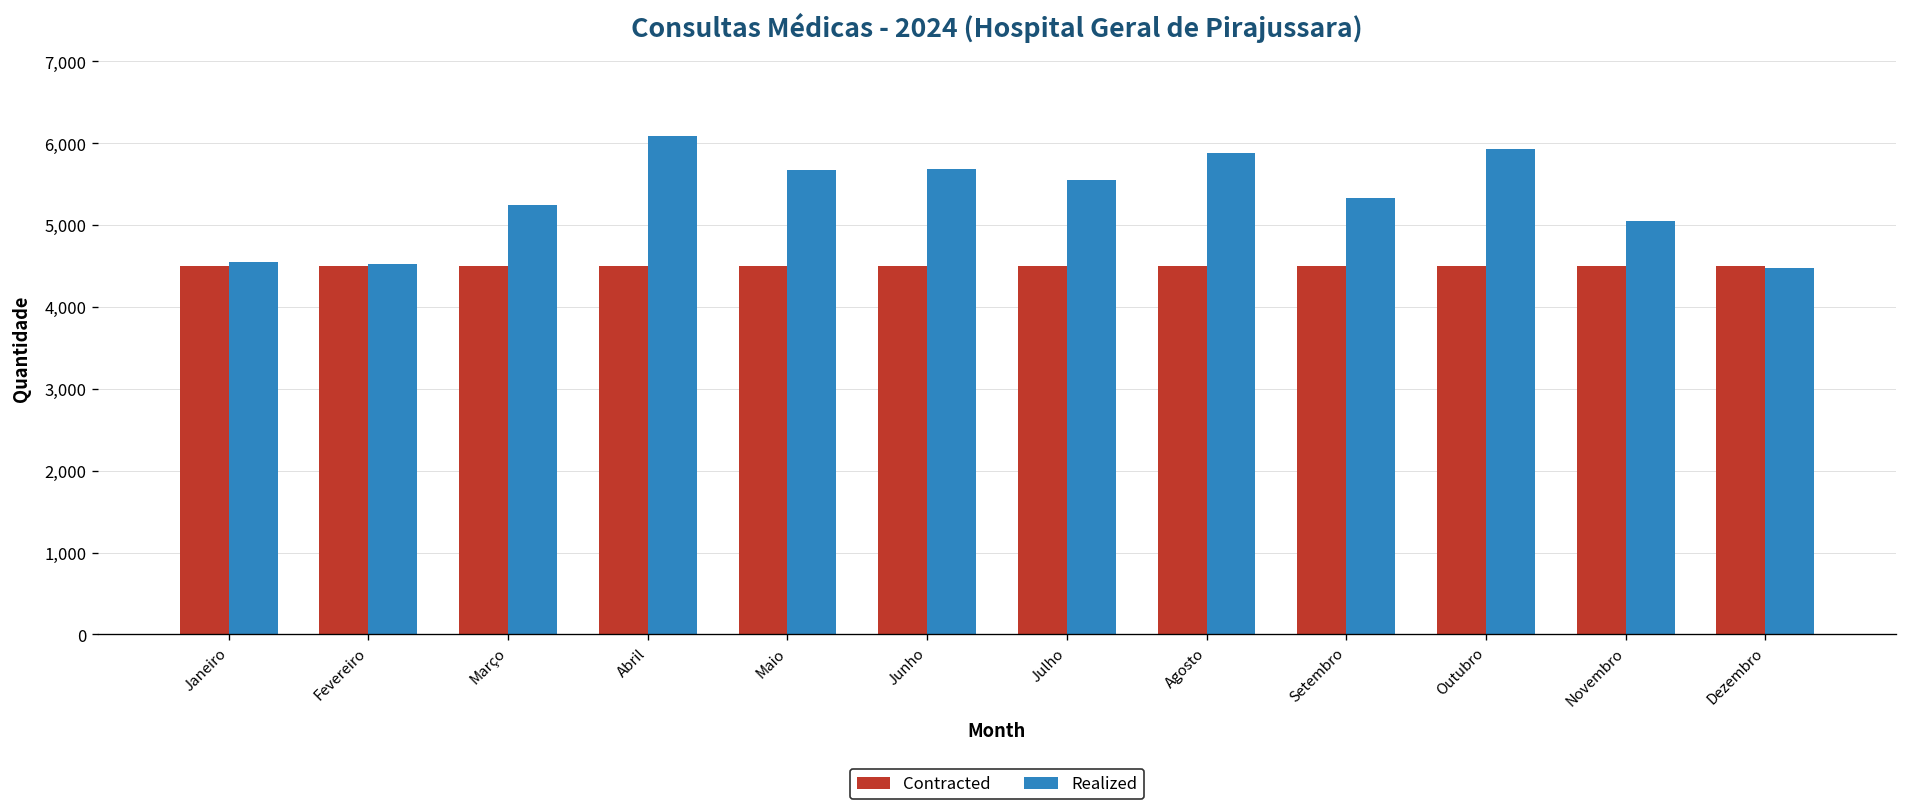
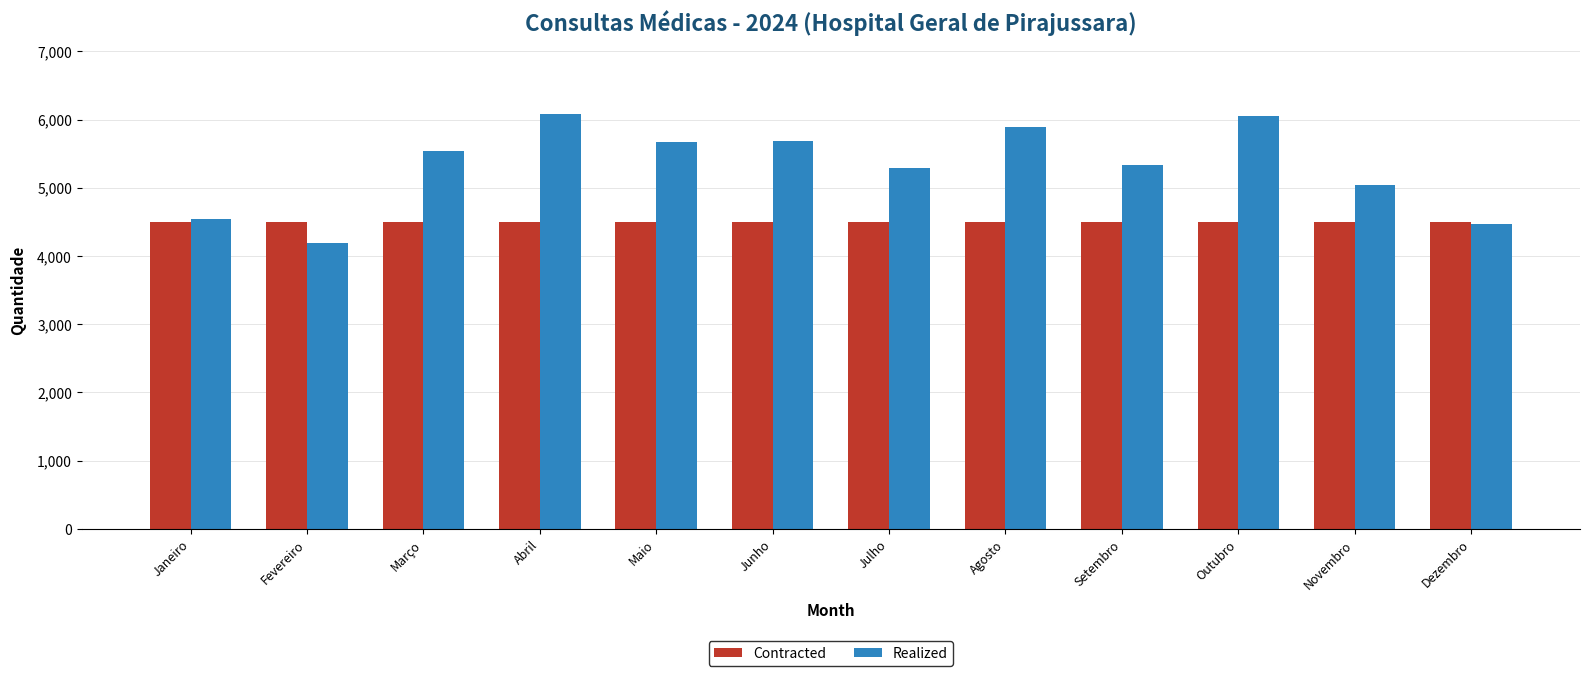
Realized, Fevereiro: 4,500 -> 4,200
Realized, Março: 5,300 -> 5,500
Realized, Julho: 5,600 -> 5,300
Realized, Outubro: 5,900 -> 6,100
